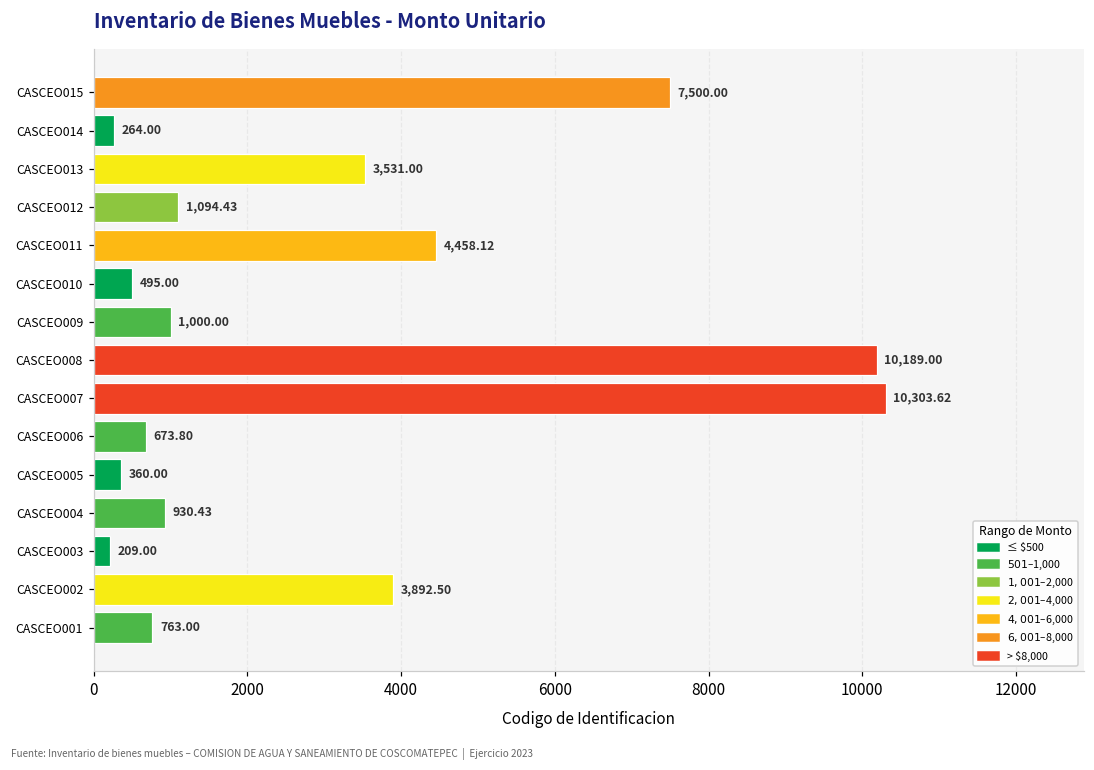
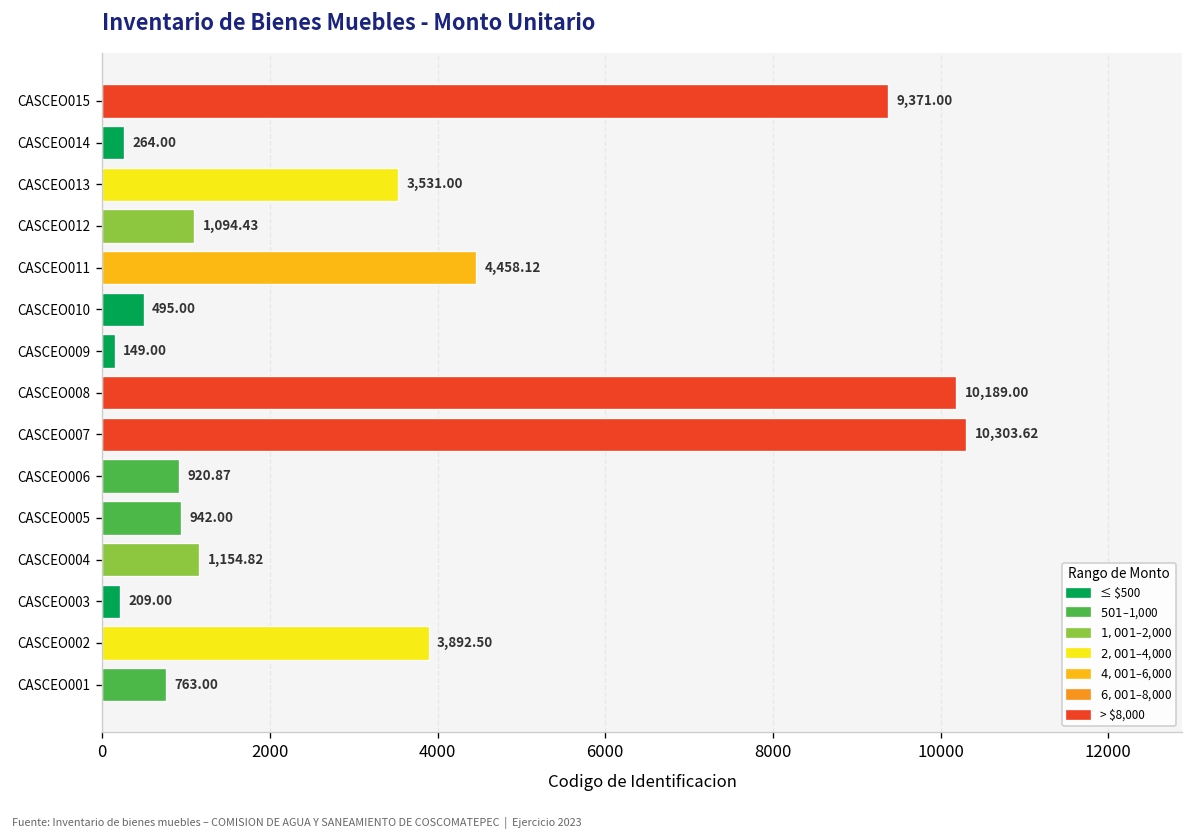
CASCEO015: 7,500.00 -> 9,371.00
CASCEO009: 1,000.00 -> 149.00
CASCEO006: 673.80 -> 920.87
CASCEO005: 360.00 -> 942.00
CASCEO004: 930.43 -> 1,154.82
